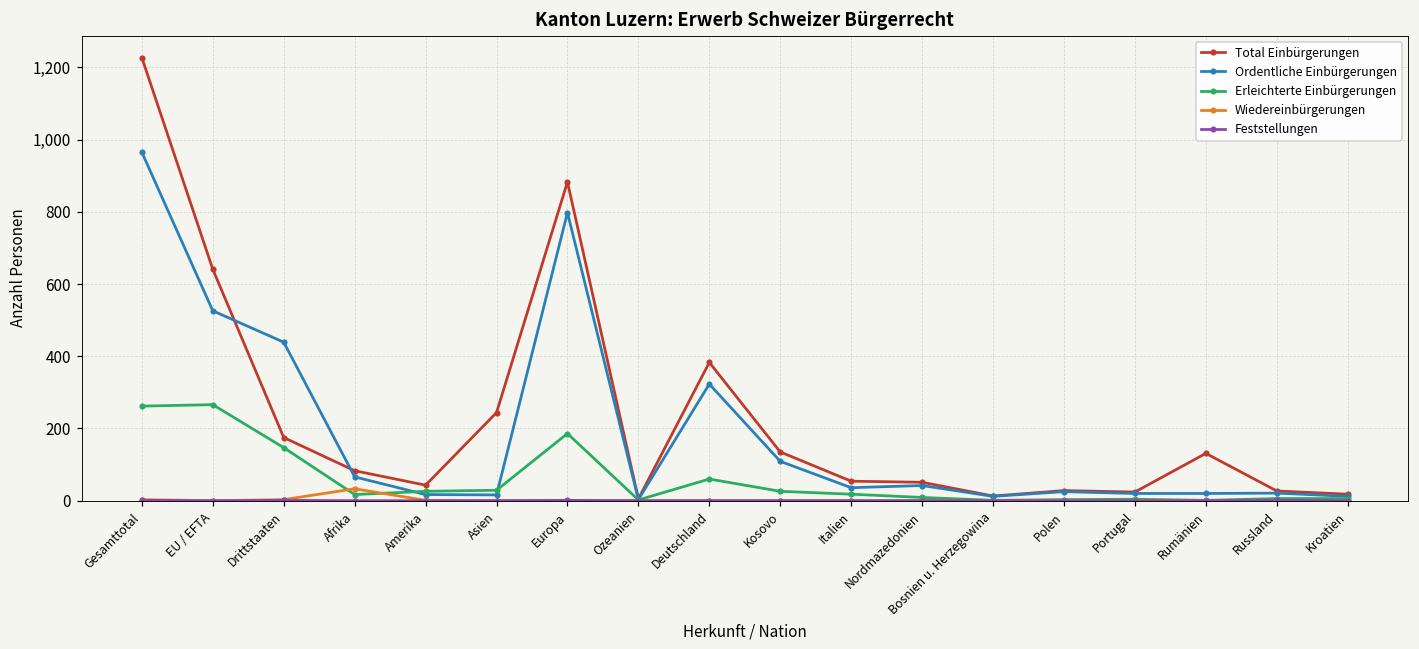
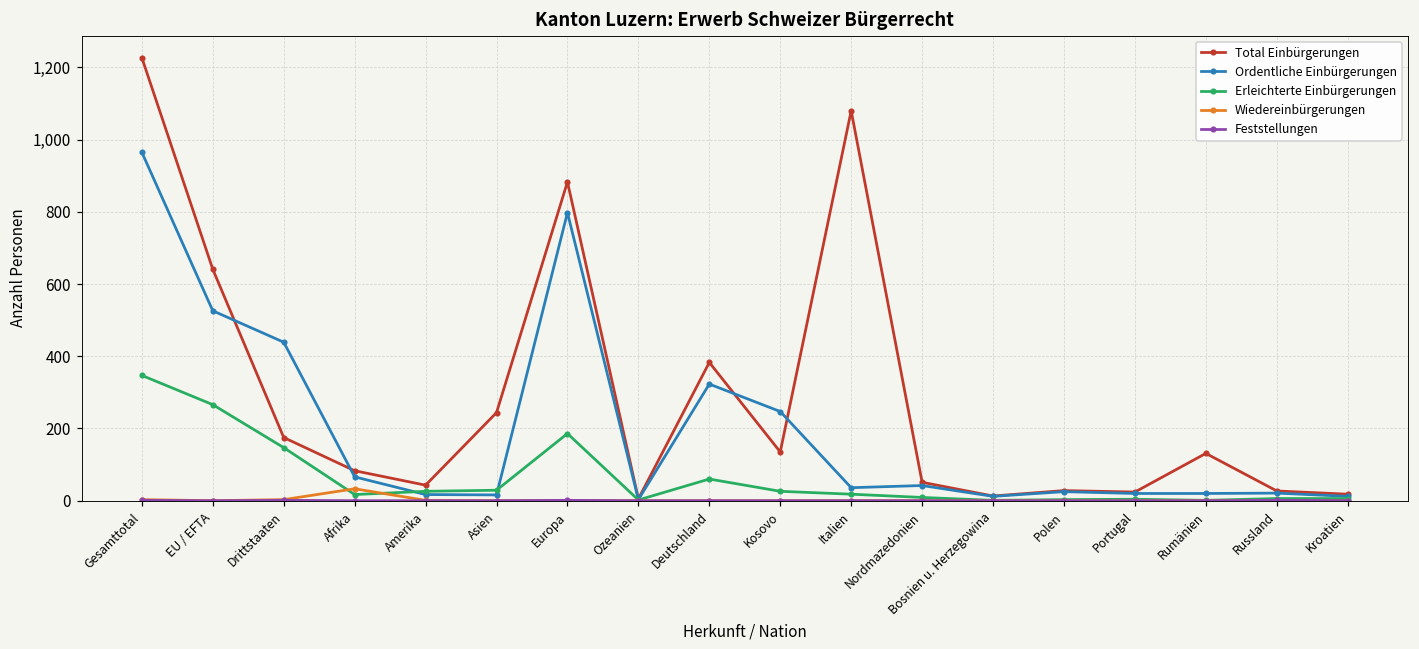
Erleichterte Einbürgerungen, Gesamttotal: 260 -> 350
Ordentliche Einbürgerungen, Kosovo: 110 -> 250
Total Einbürgerungen, Italien: 50 -> 1,080
